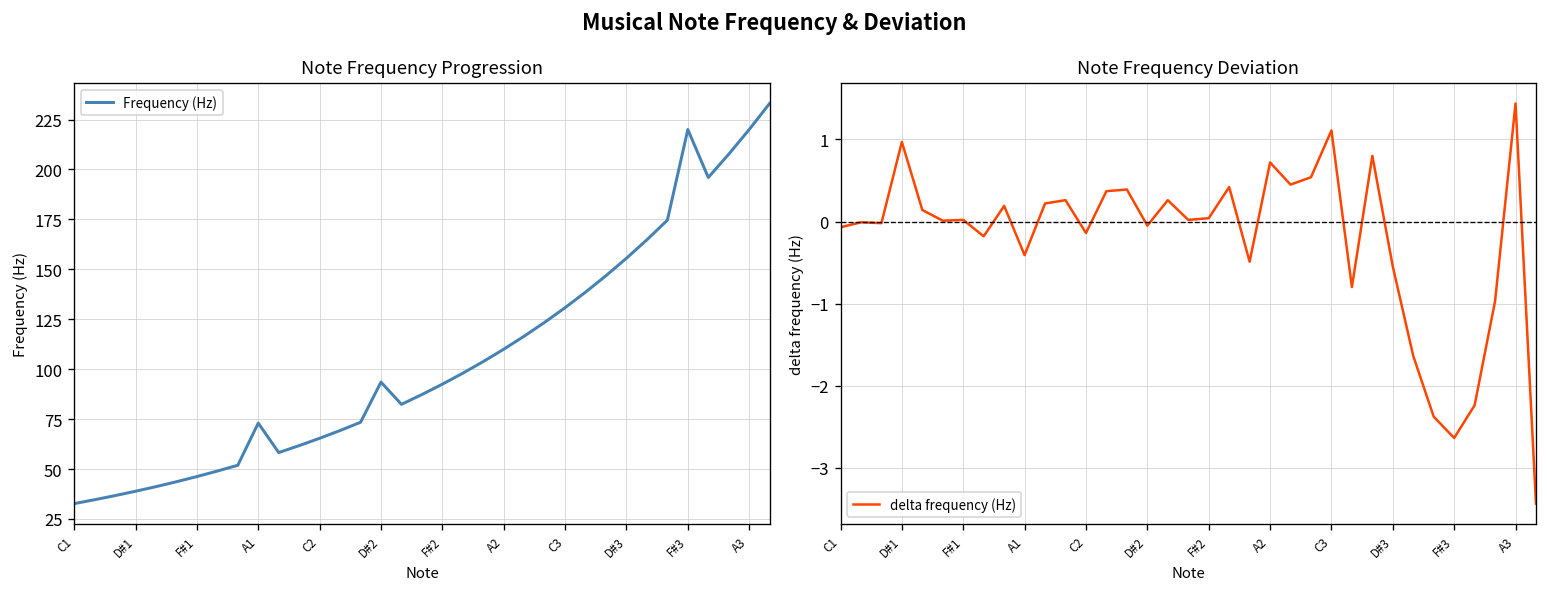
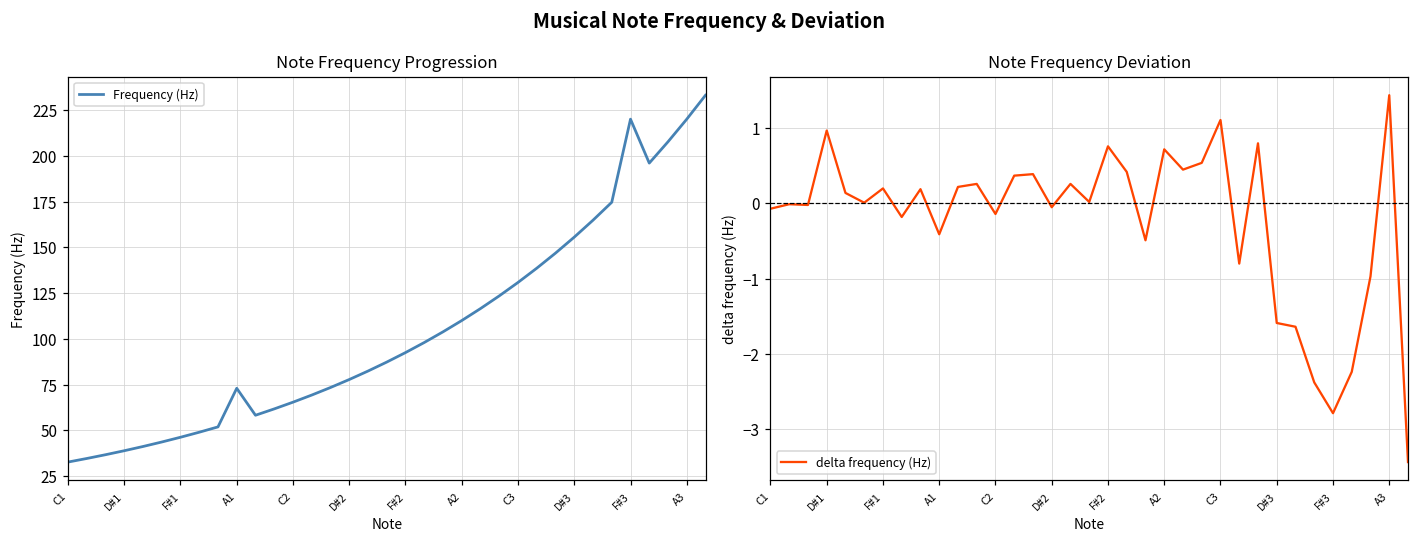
Note Frequency Progression, D#2: 94 -> 78
Note Frequency Deviation, F#1: 0.0 -> 0.2
Note Frequency Deviation, F#2: 0.0 -> 0.8
Note Frequency Deviation, D#3: -0.6 -> -1.6
Note Frequency Deviation, F#3: -2.6 -> -2.8
